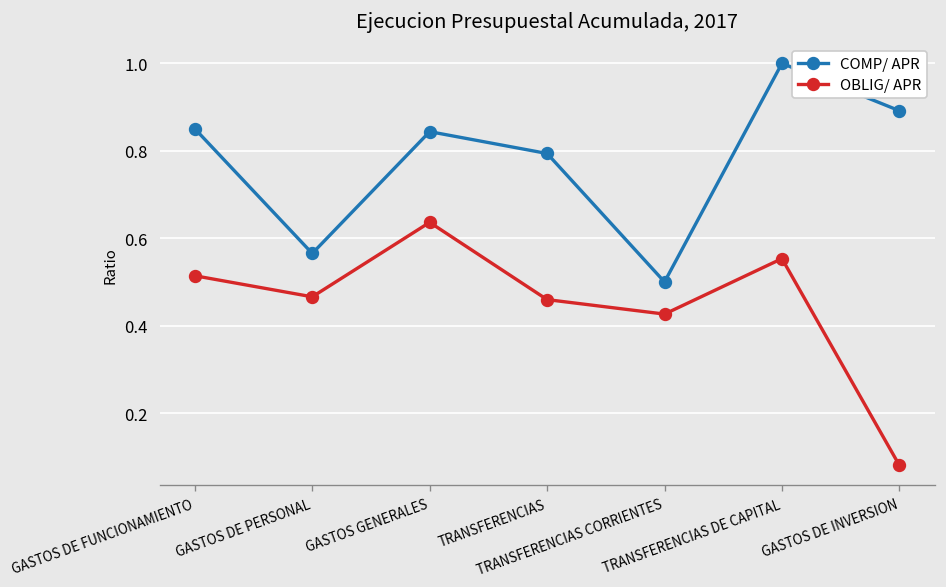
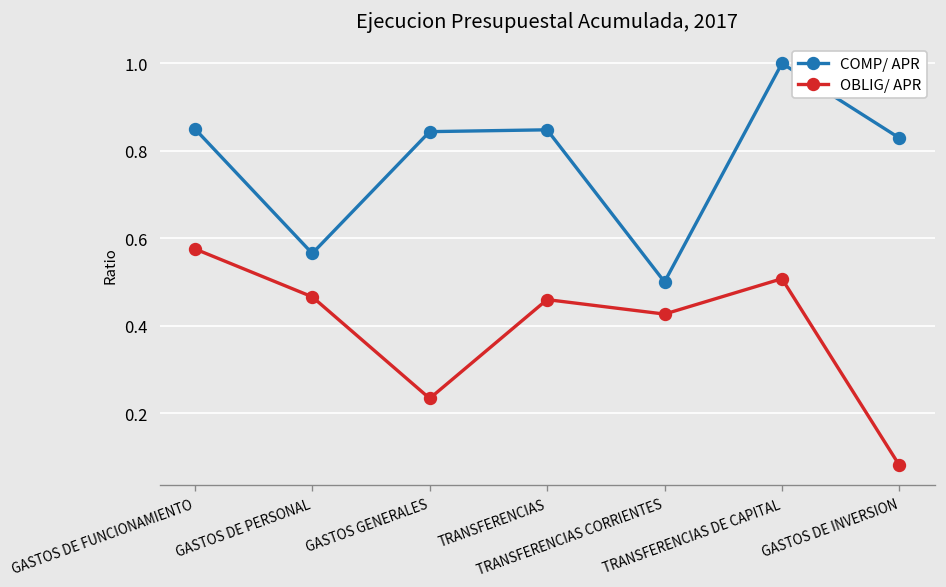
OBLIG/ APR, GASTOS DE FUNCIONAMIENTO: 0.51 -> 0.58
OBLIG/ APR, GASTOS GENERALES: 0.64 -> 0.23
COMP/ APR, TRANSFERENCIAS: 0.79 -> 0.85
OBLIG/ APR, TRANSFERENCIAS DE CAPITAL: 0.55 -> 0.51
COMP/ APR, GASTOS DE INVERSION: 0.89 -> 0.83
